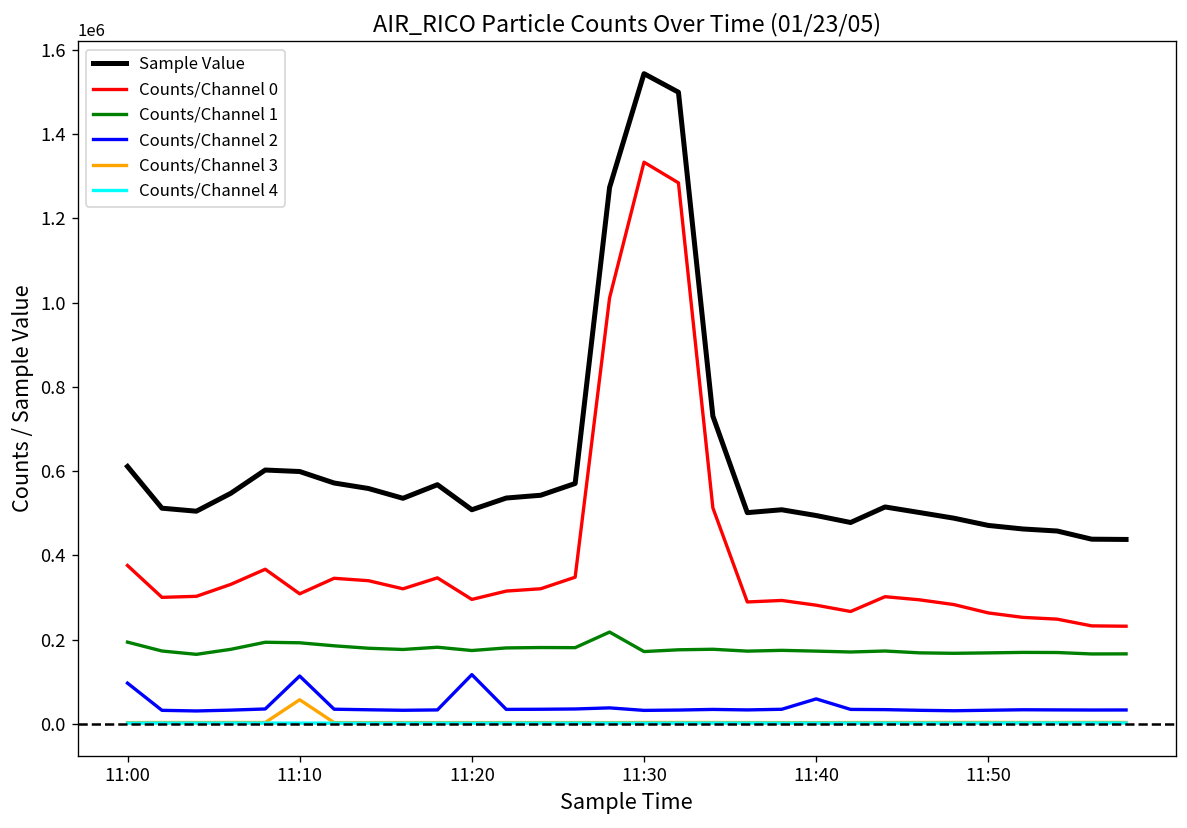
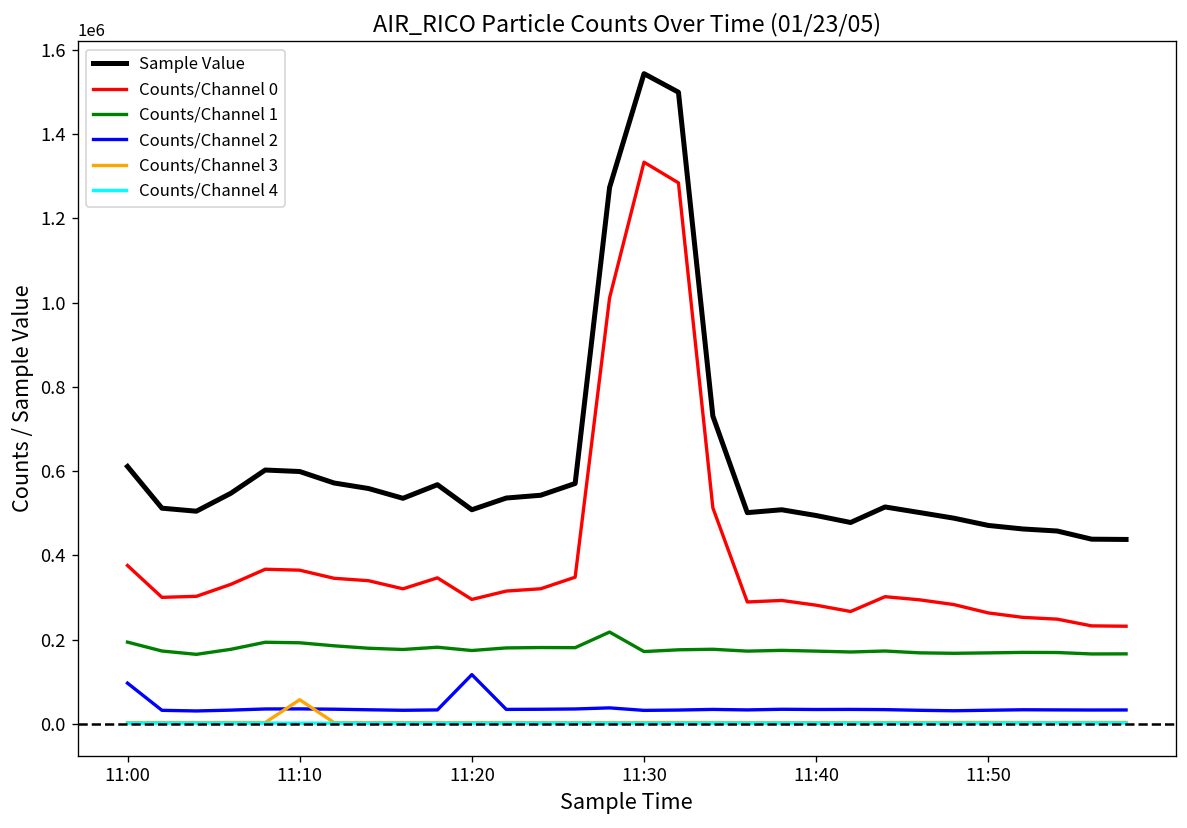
Counts/Channel 0, 11:10: 310000 -> 360000
Counts/Channel 2, 11:10: 110000 -> 40000
Counts/Channel 2, 11:40: 60000 -> 30000
